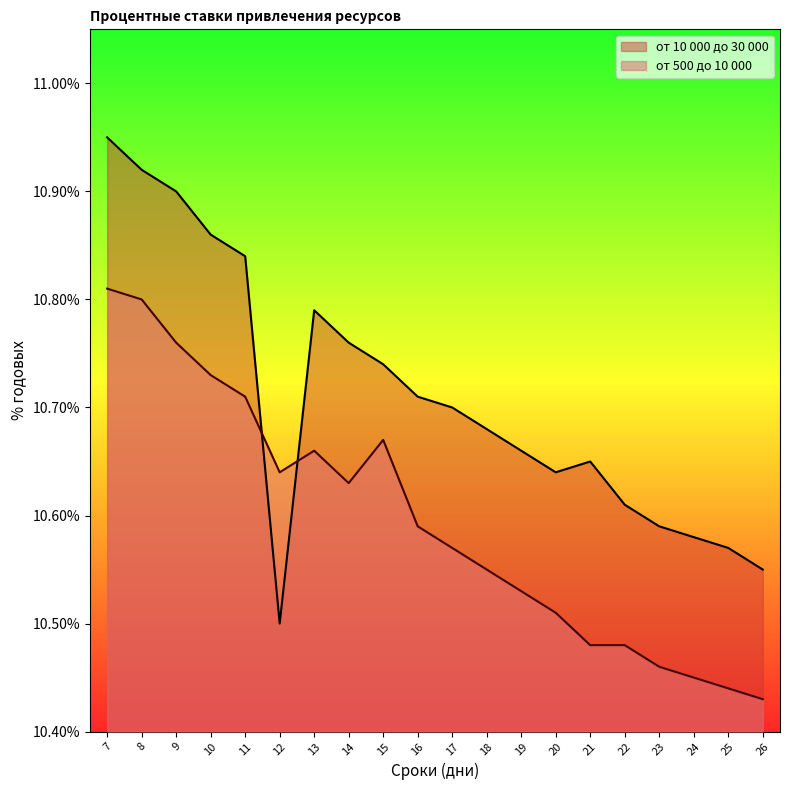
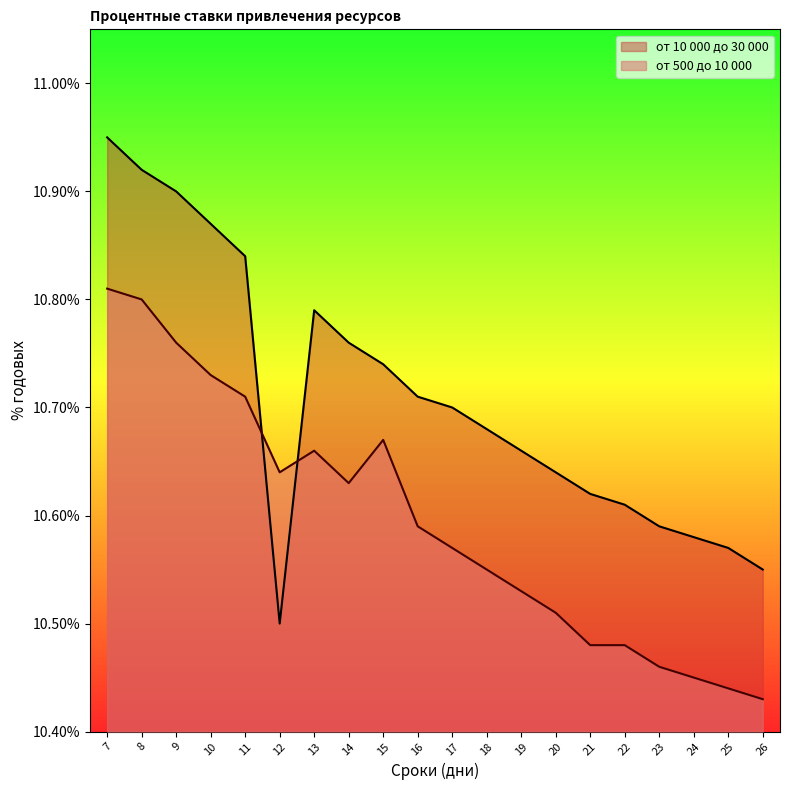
от 10 000 до 30 000, 10: 10.86% -> 10.87%
от 10 000 до 30 000, 21: 10.65% -> 10.62%
